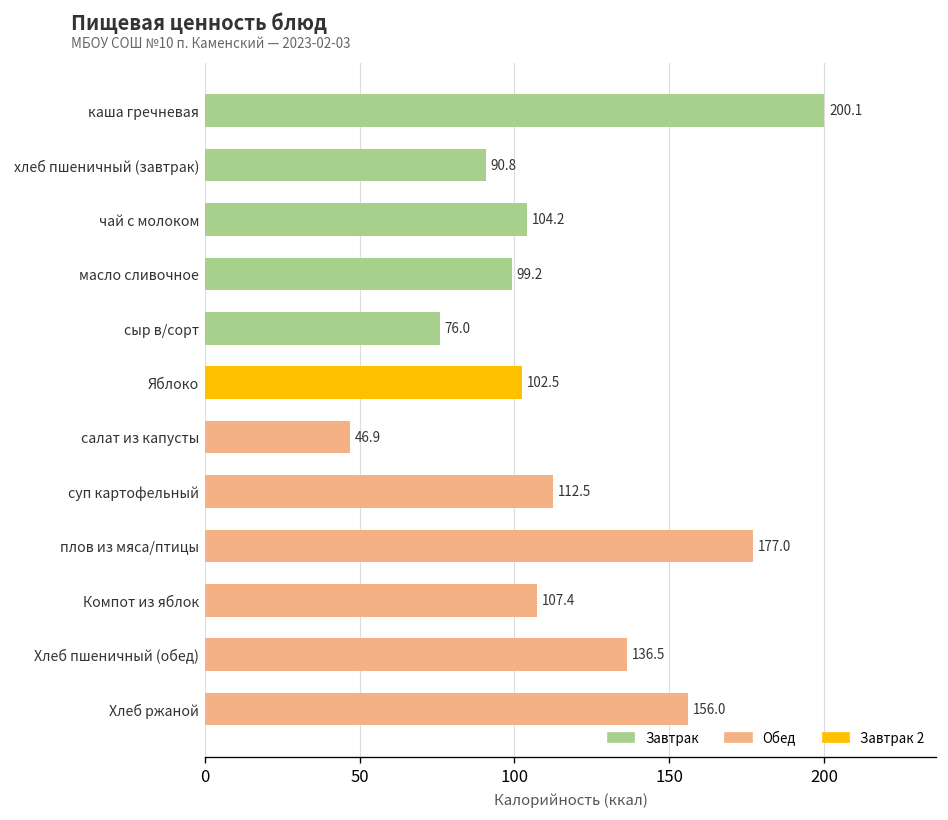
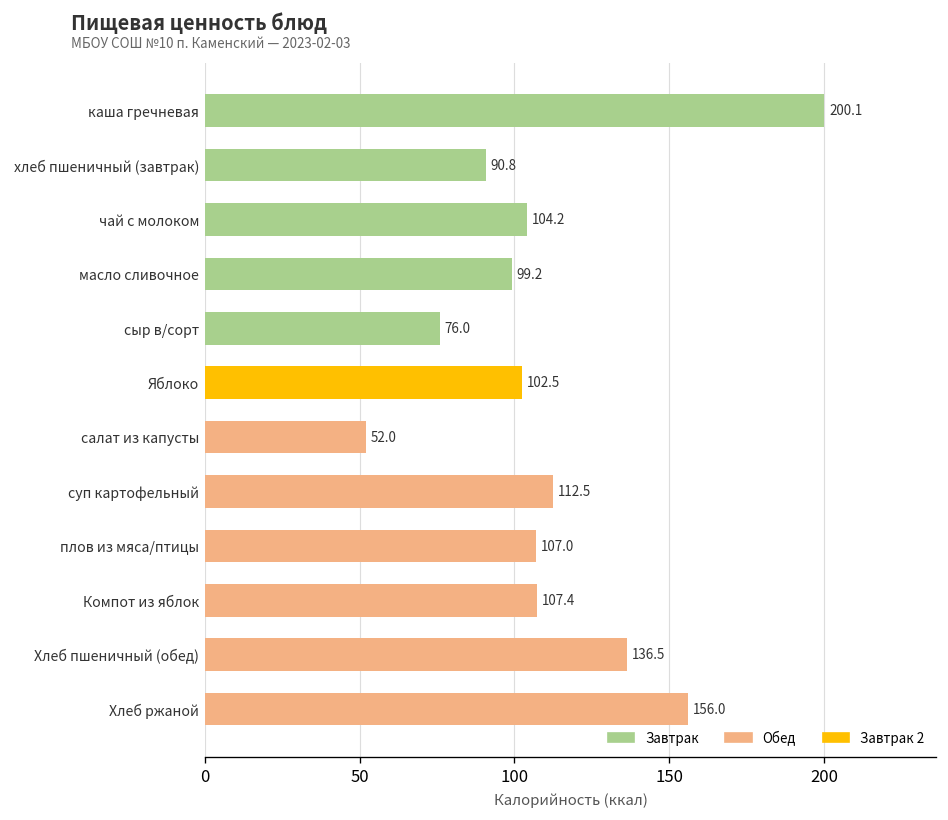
салат из капусты: 46.9 -> 52.0
плов из мяса/птицы: 177.0 -> 107.0
